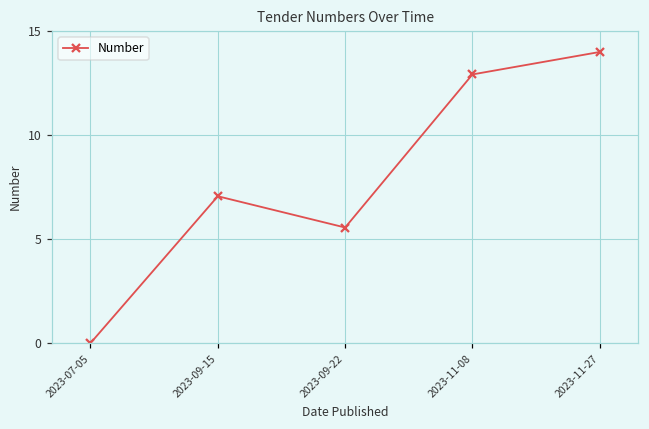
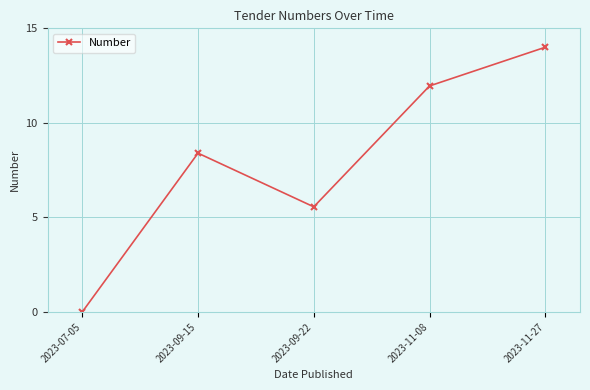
2023-09-15: 7.1 -> 8.4
2023-11-08: 12.9 -> 12.0
